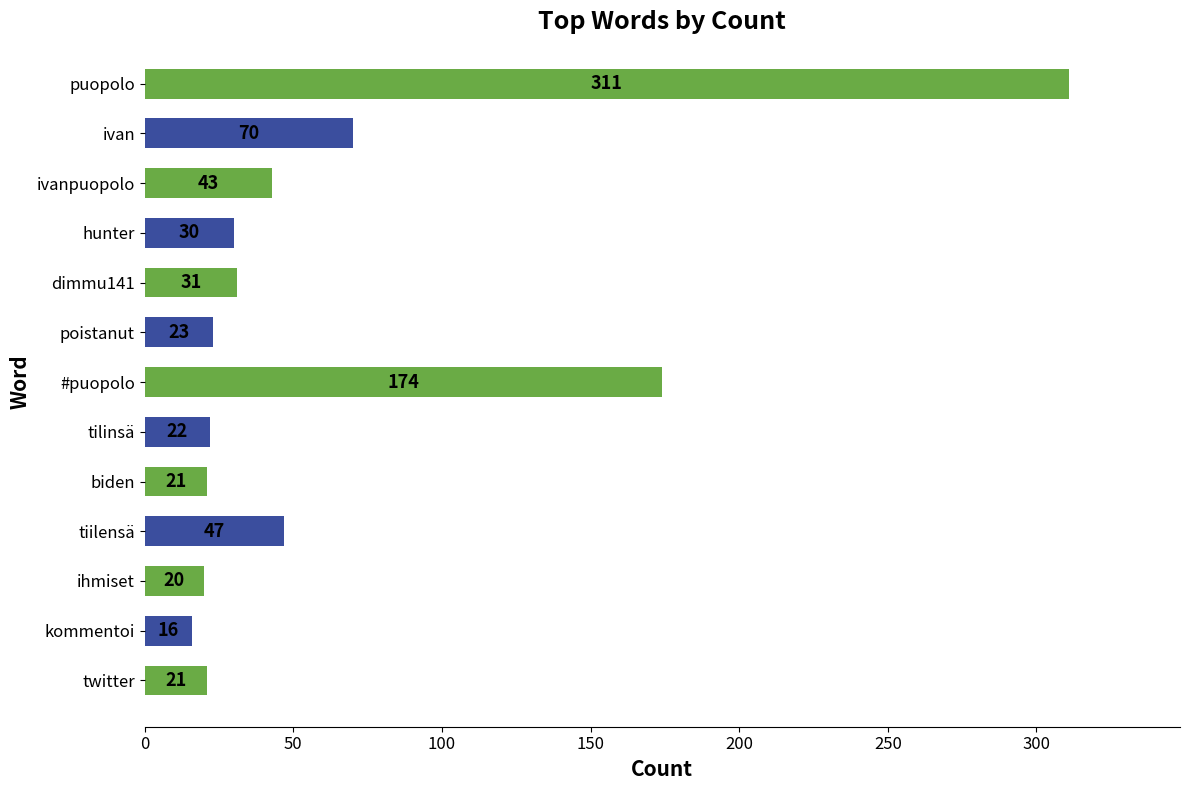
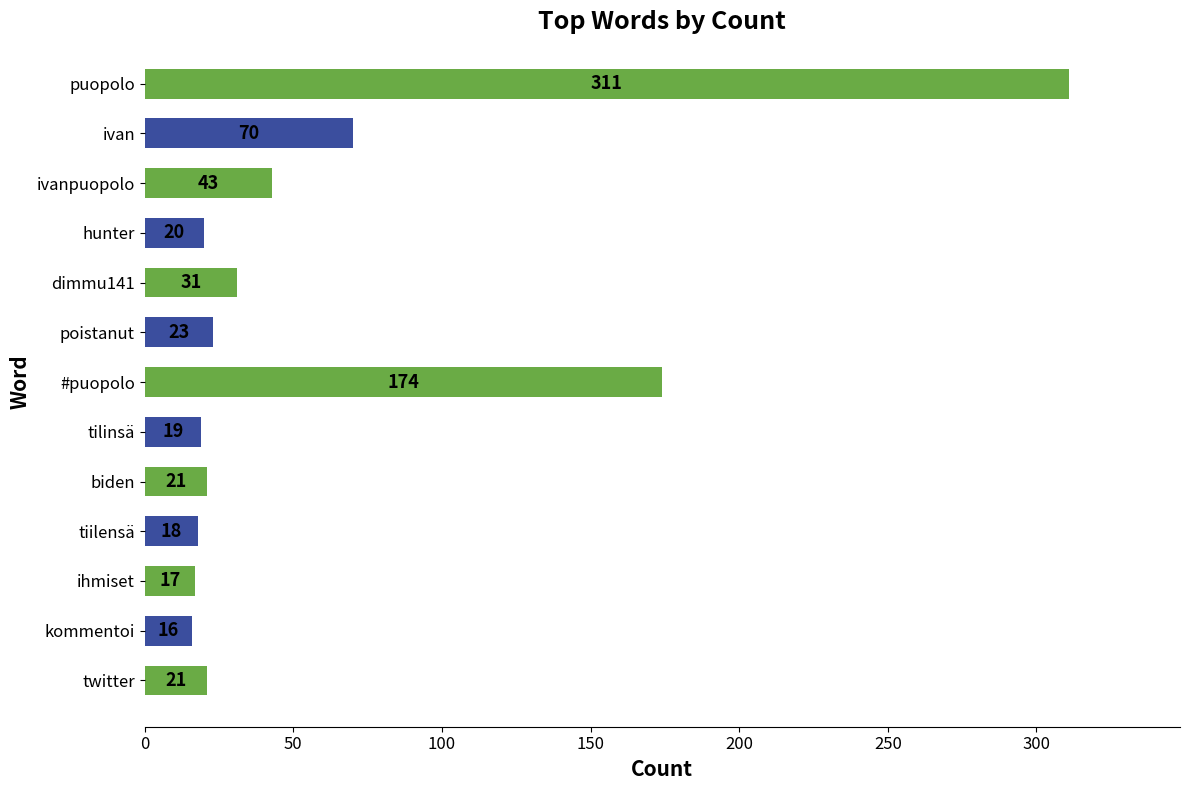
hunter: 30 -> 20
tilinsä: 22 -> 19
tiilensä: 47 -> 18
ihmiset: 20 -> 17
